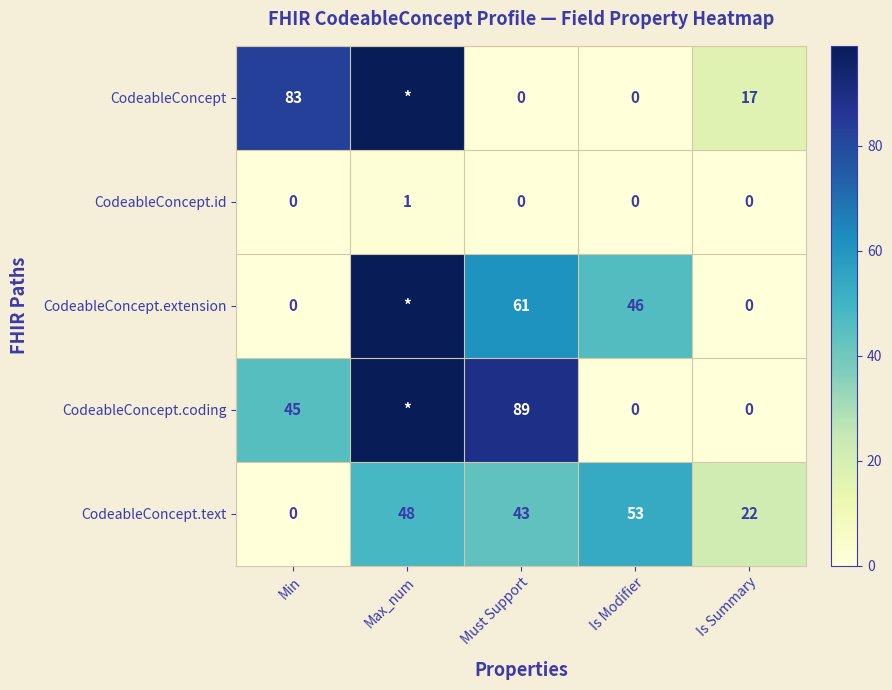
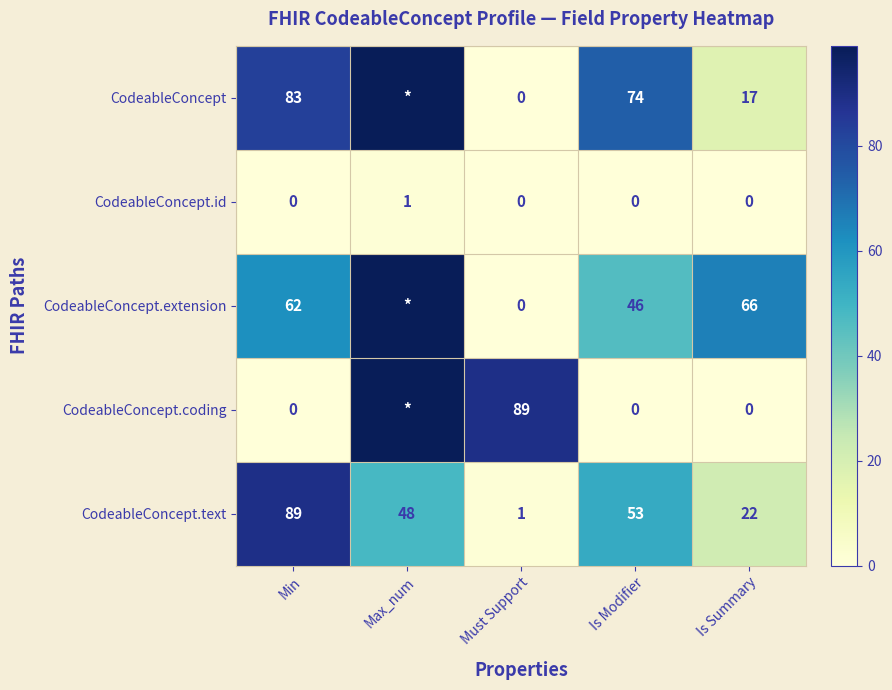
CodeableConcept, Is Modifier: 0 -> 74
CodeableConcept.extension, Min: 0 -> 62
CodeableConcept.extension, Must Support: 61 -> 0
CodeableConcept.extension, Is Summary: 0 -> 66
CodeableConcept.coding, Min: 45 -> 0
CodeableConcept.text, Min: 0 -> 89
CodeableConcept.text, Must Support: 43 -> 1
